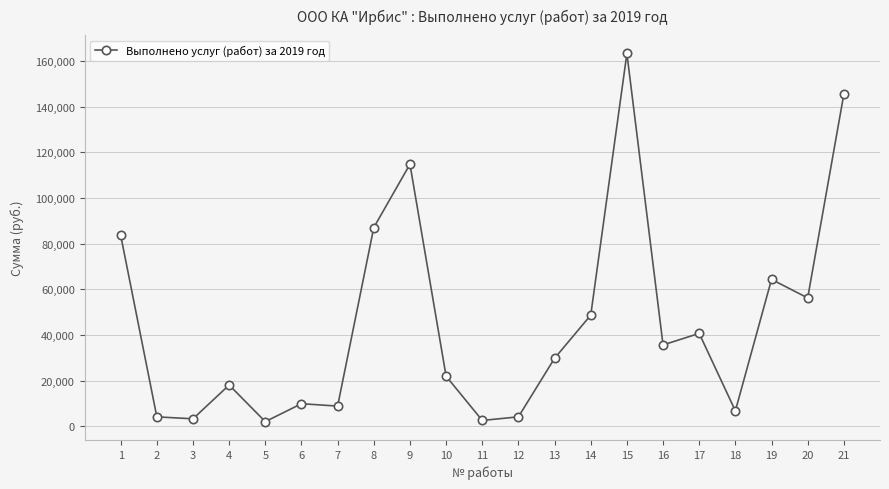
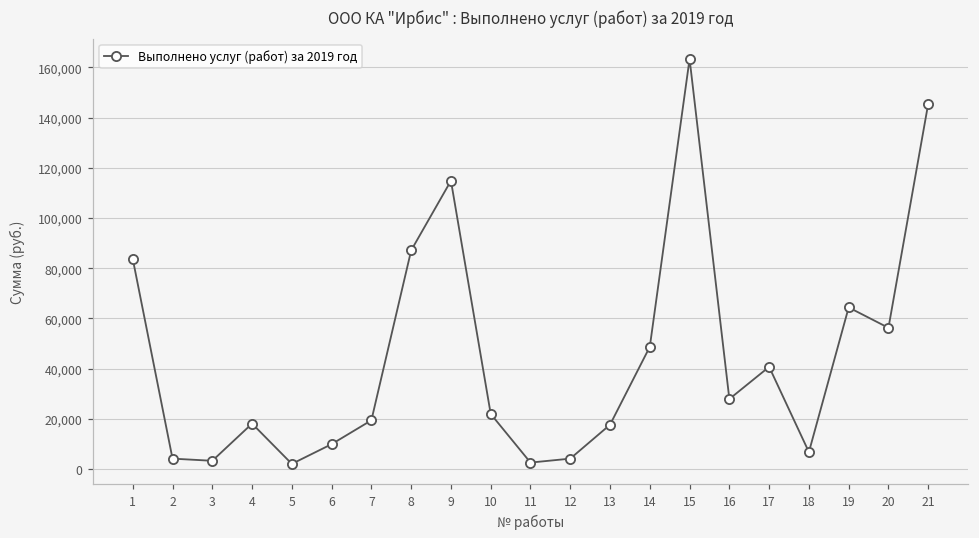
7: 9,000 -> 19,000
13: 30,000 -> 18,000
16: 36,000 -> 28,000
